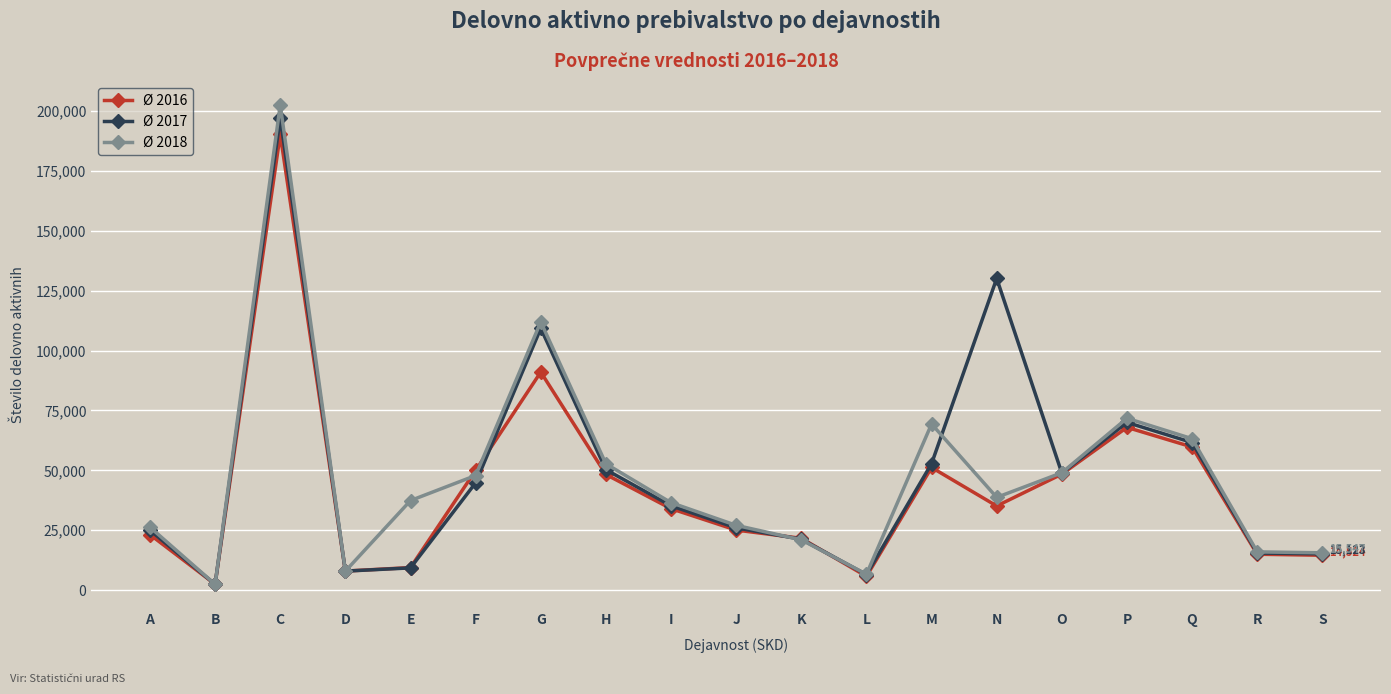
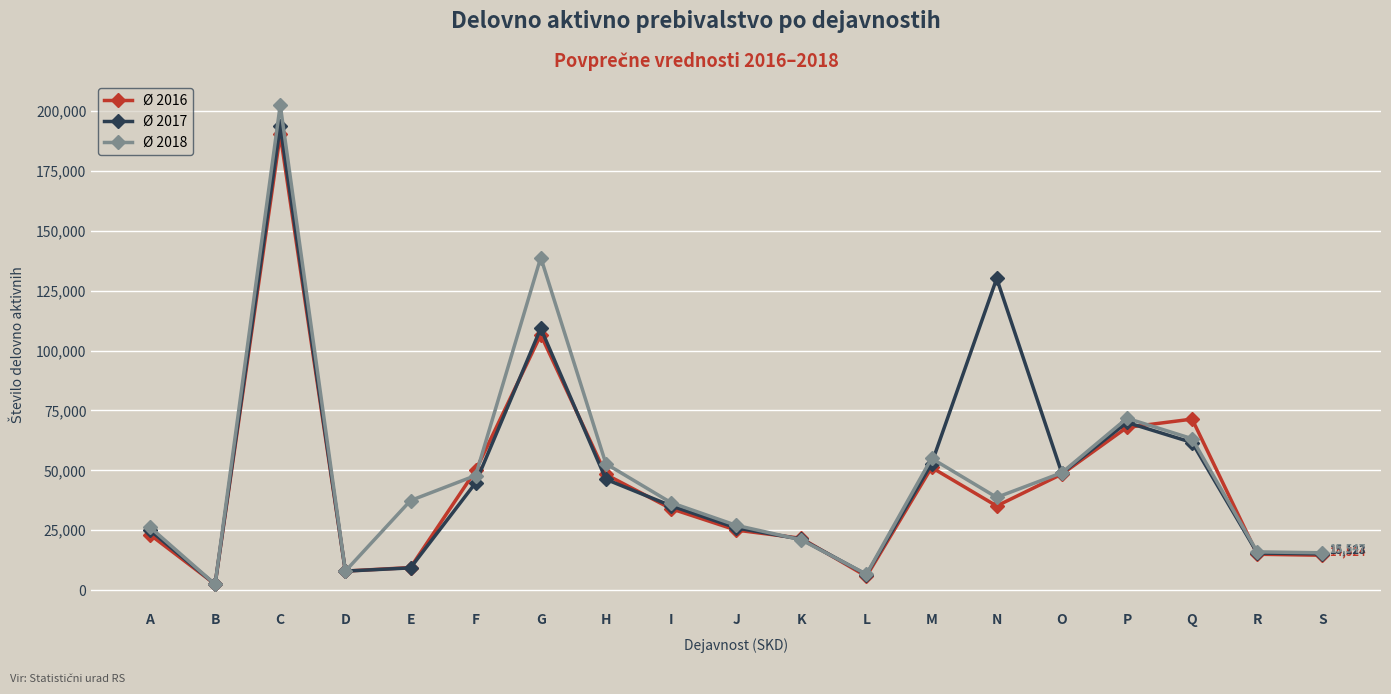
Ø 2017, C: 197,000 -> 194,000
Ø 2016, G: 91,000 -> 107,000
Ø 2018, G: 112,000 -> 139,000
Ø 2017, H: 50,000 -> 46,000
Ø 2018, M: 69,000 -> 55,000
Ø 2016, Q: 60,000 -> 71,000
